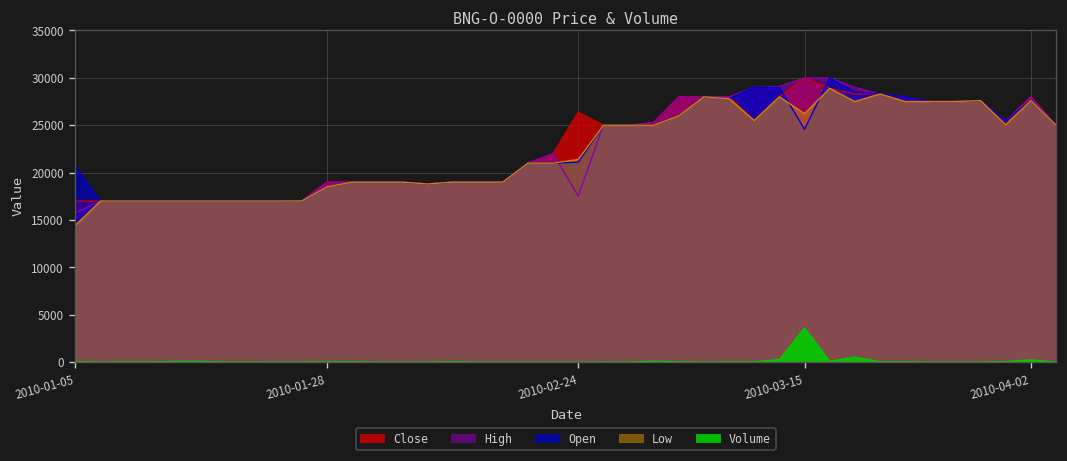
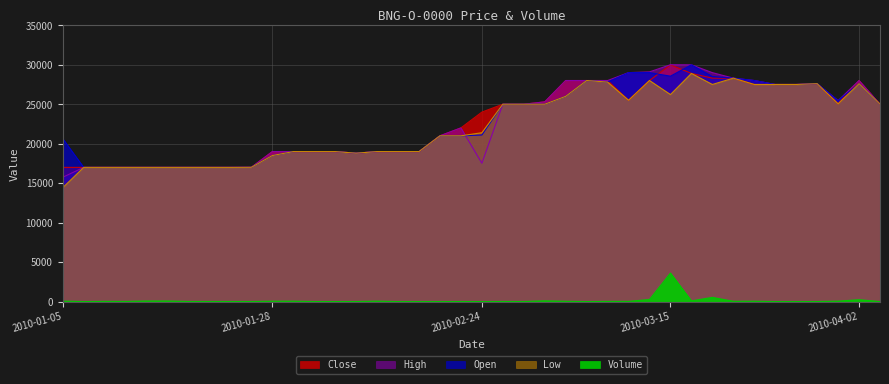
Close, 2010-02-24: 26000 -> 24000
Open, 2010-03-15: 25000 -> 29000
